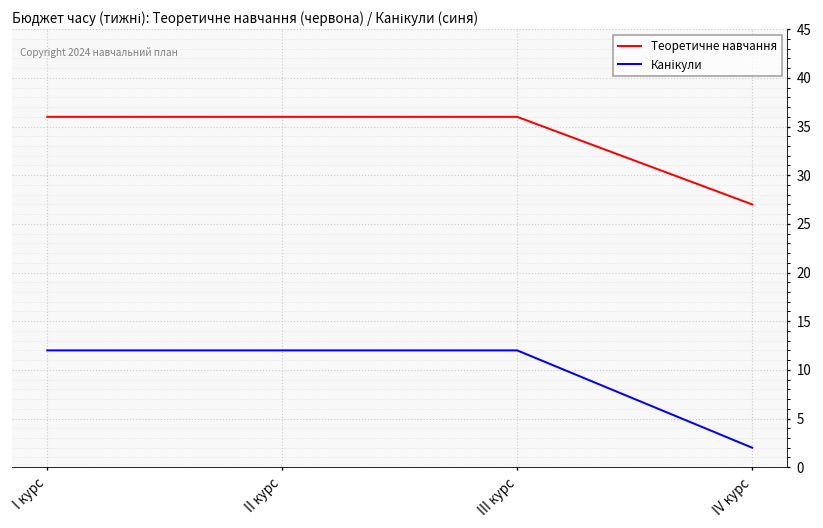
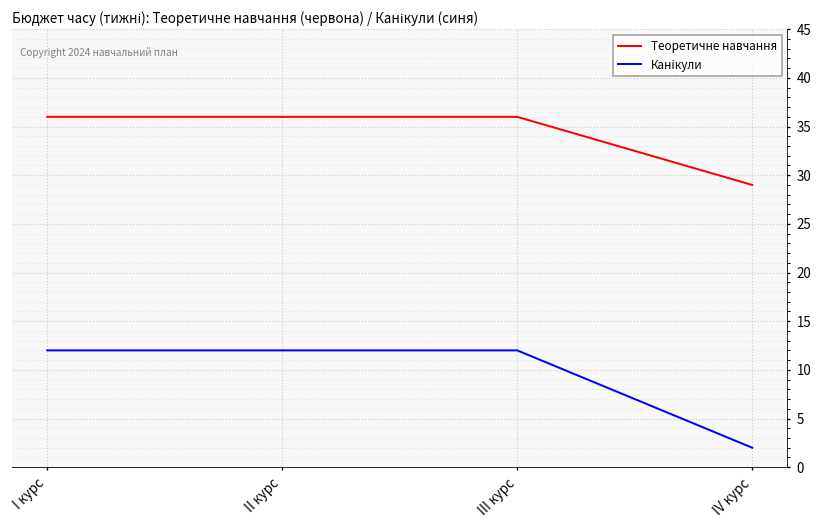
Теоретичне навчання, IV курс: 27 -> 29
